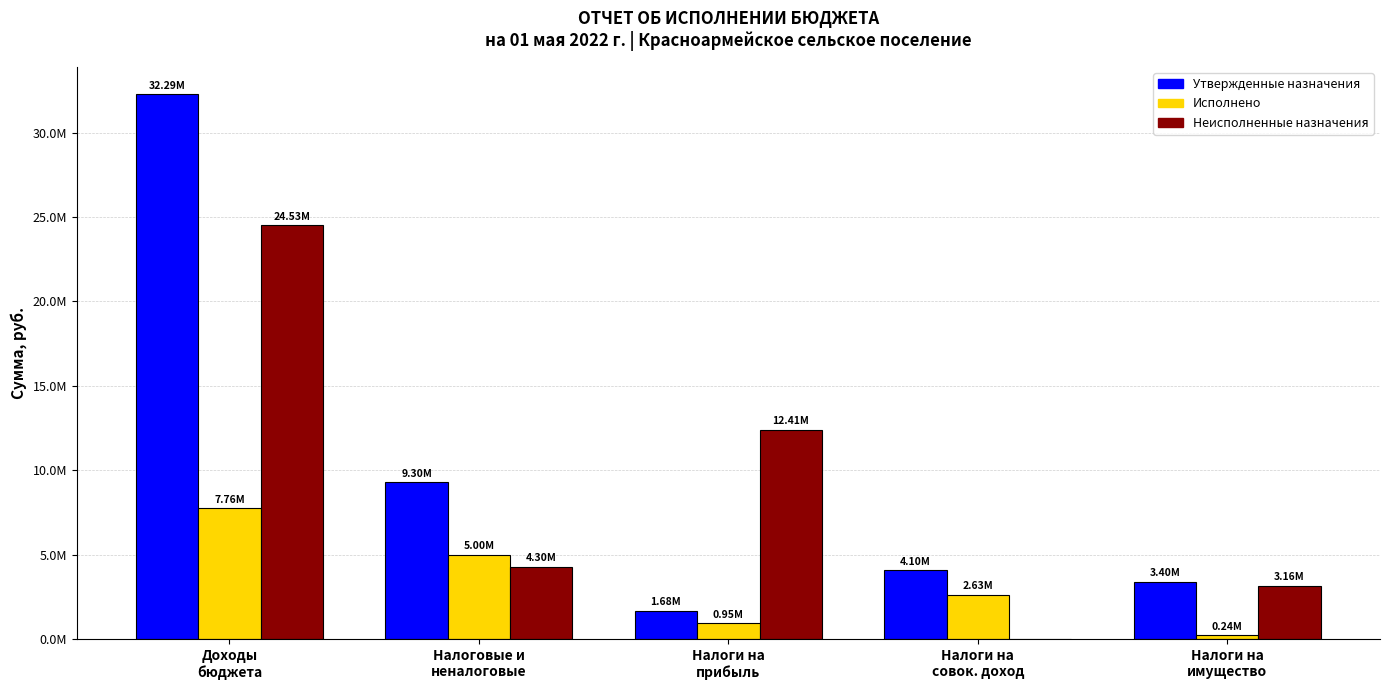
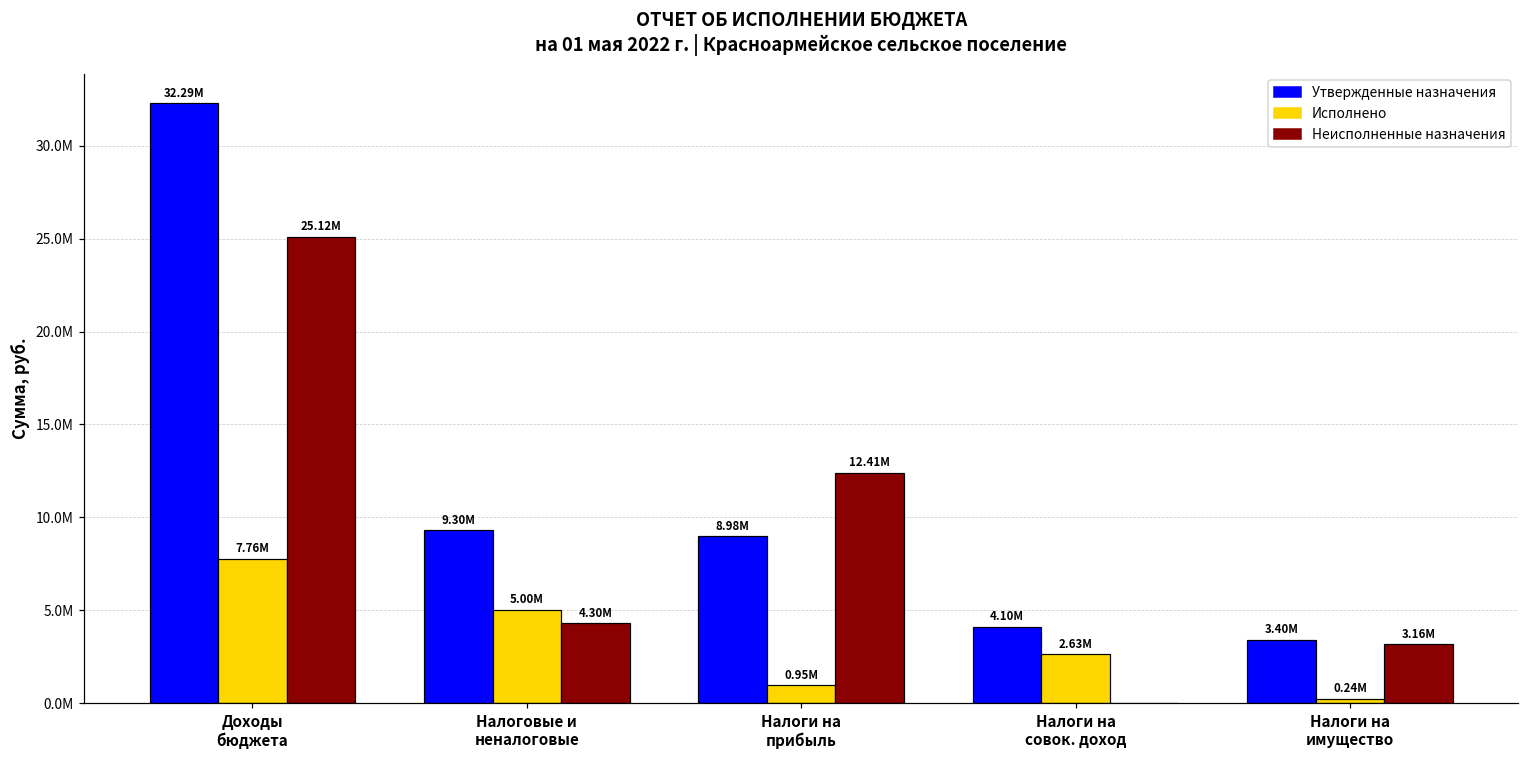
Неисполненные назначения, Доходы бюджета: 24.53М -> 25.12М
Утвержденные назначения, Налоги на прибыль: 1.68М -> 8.98М
